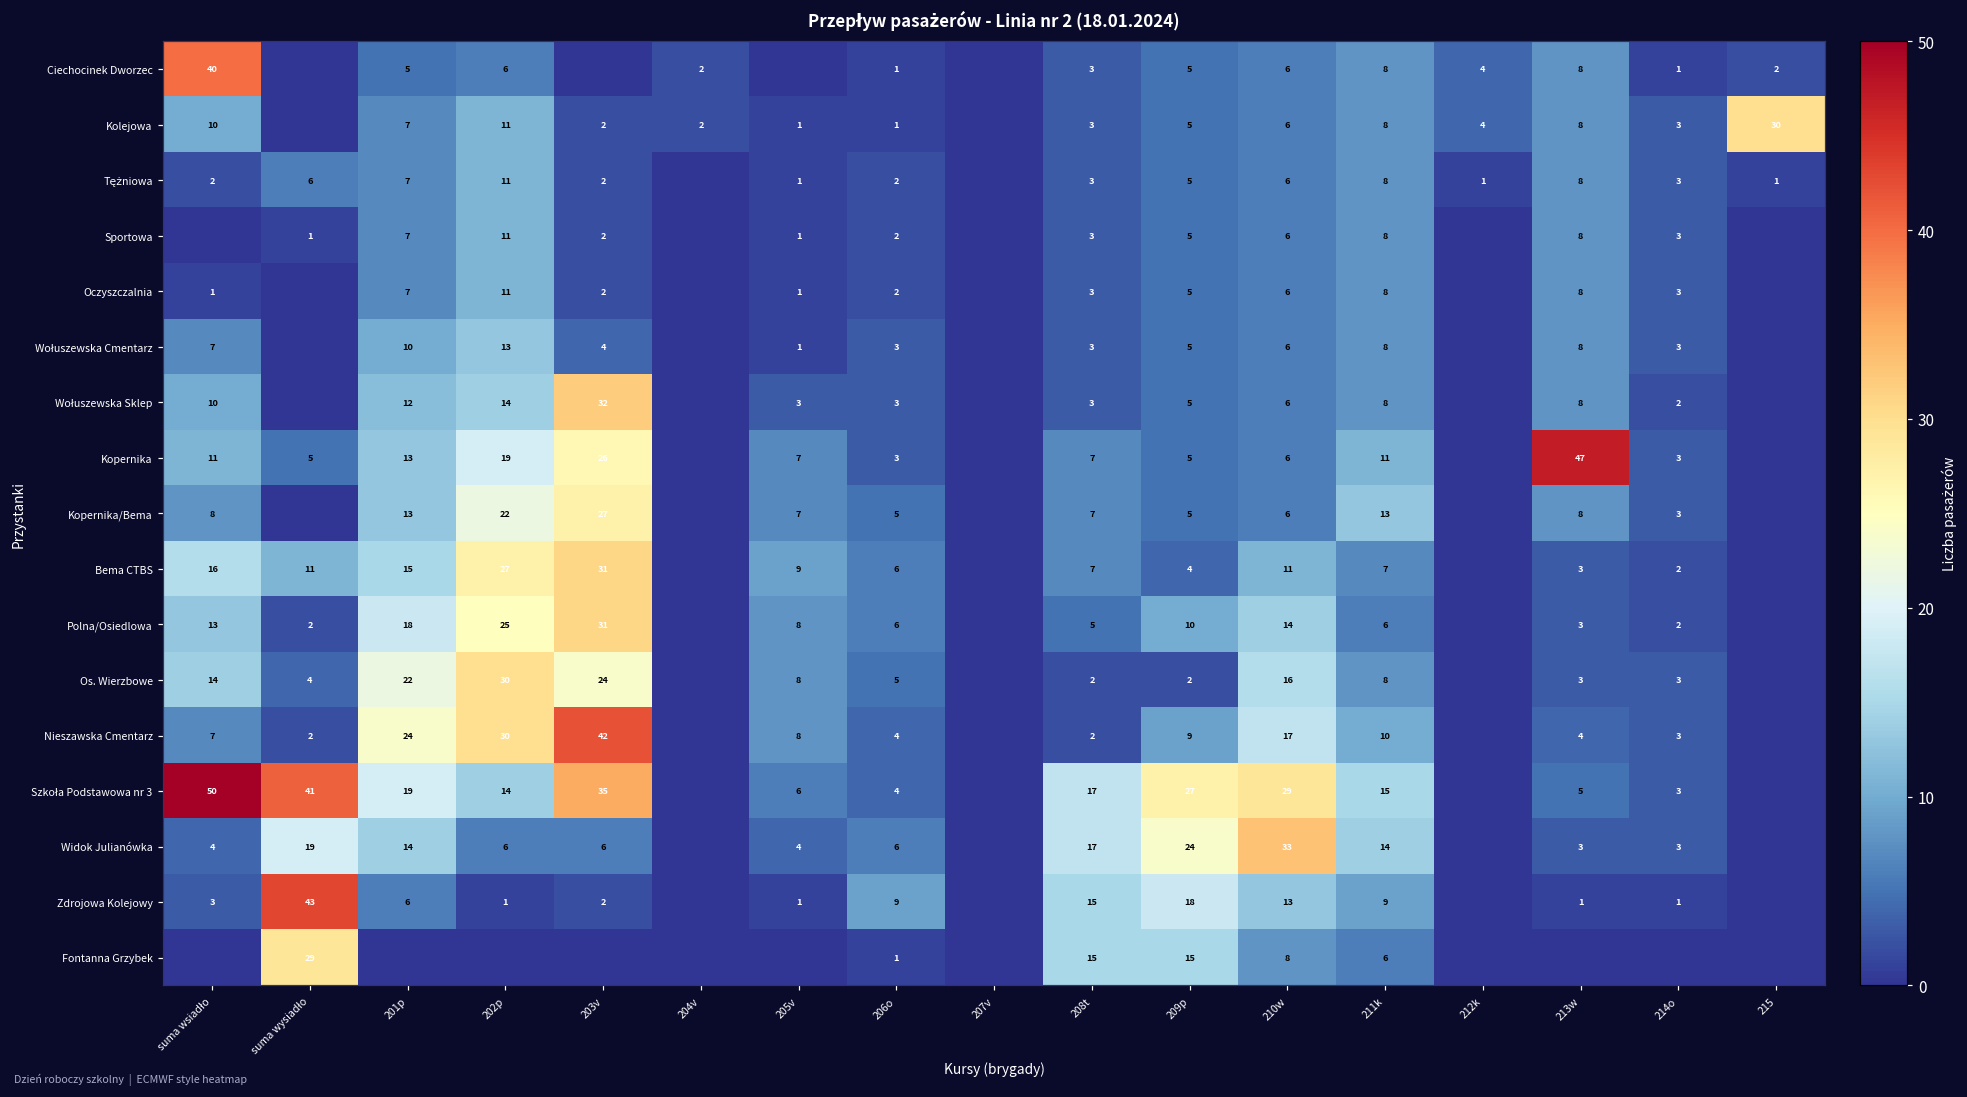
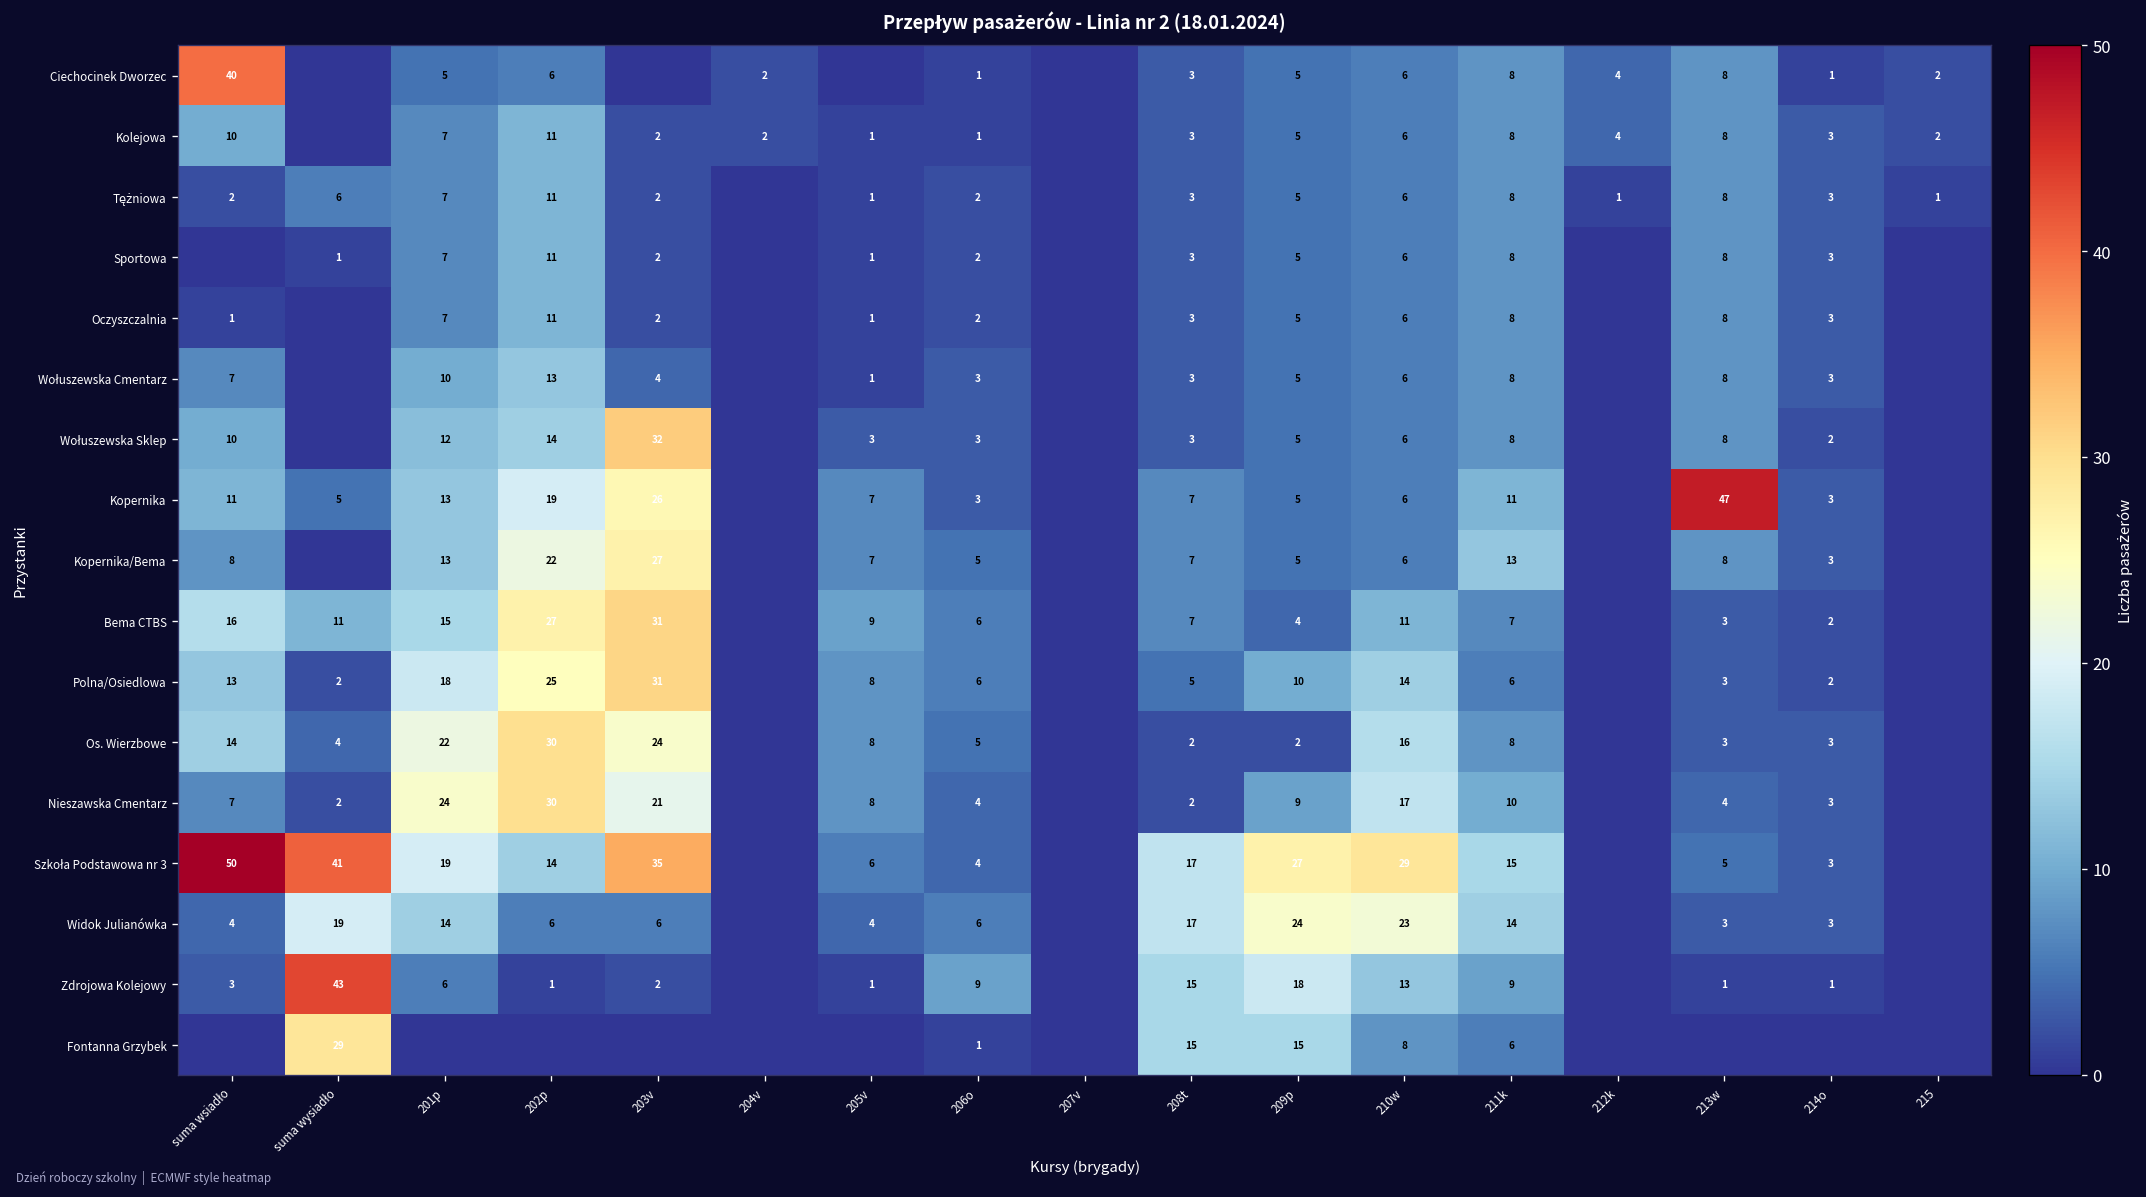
Kolejowa, 215: 30 -> 2
Nieszawska Cmentarz, 203v: 42 -> 21
Widok Julianówka, 210w: 33 -> 23
